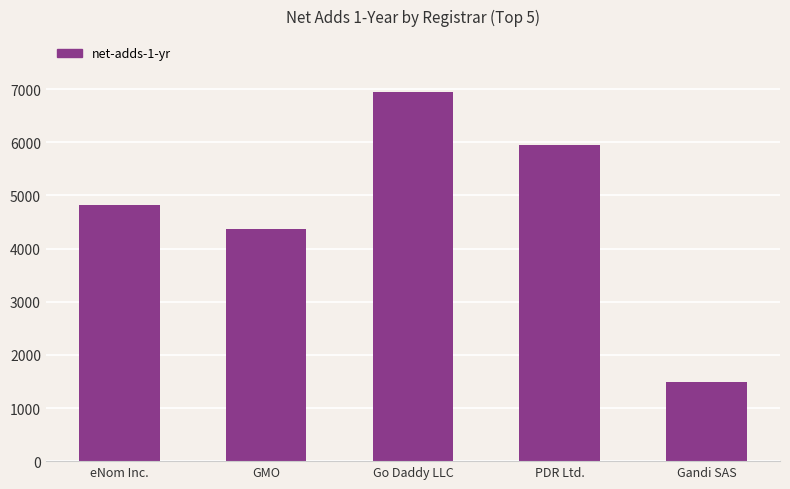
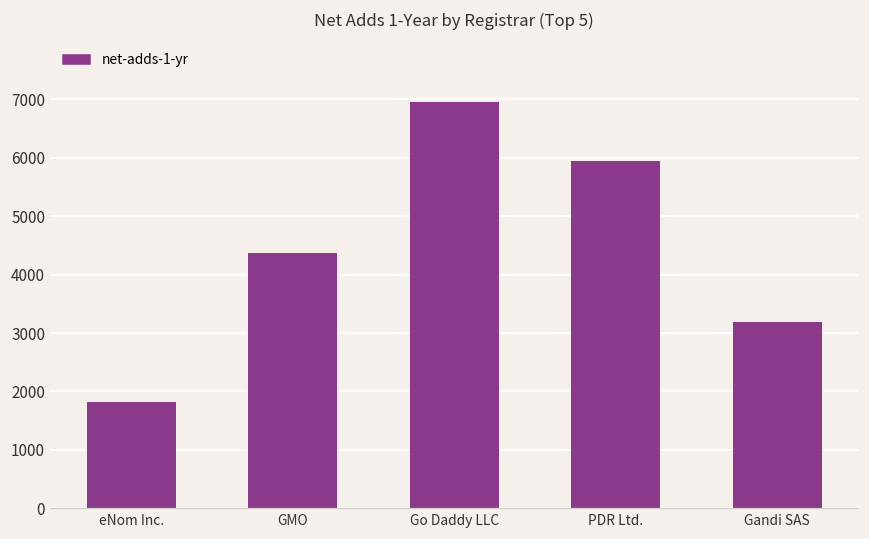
eNom Inc.: 4800 -> 1800
Gandi SAS: 1500 -> 3200
